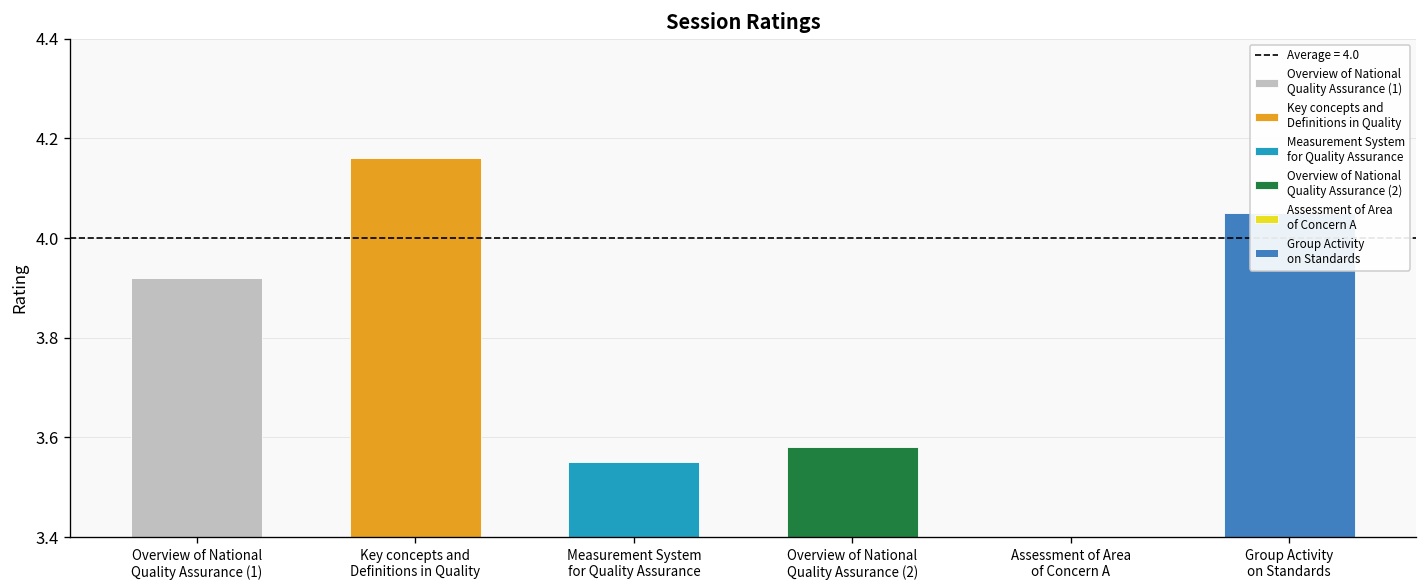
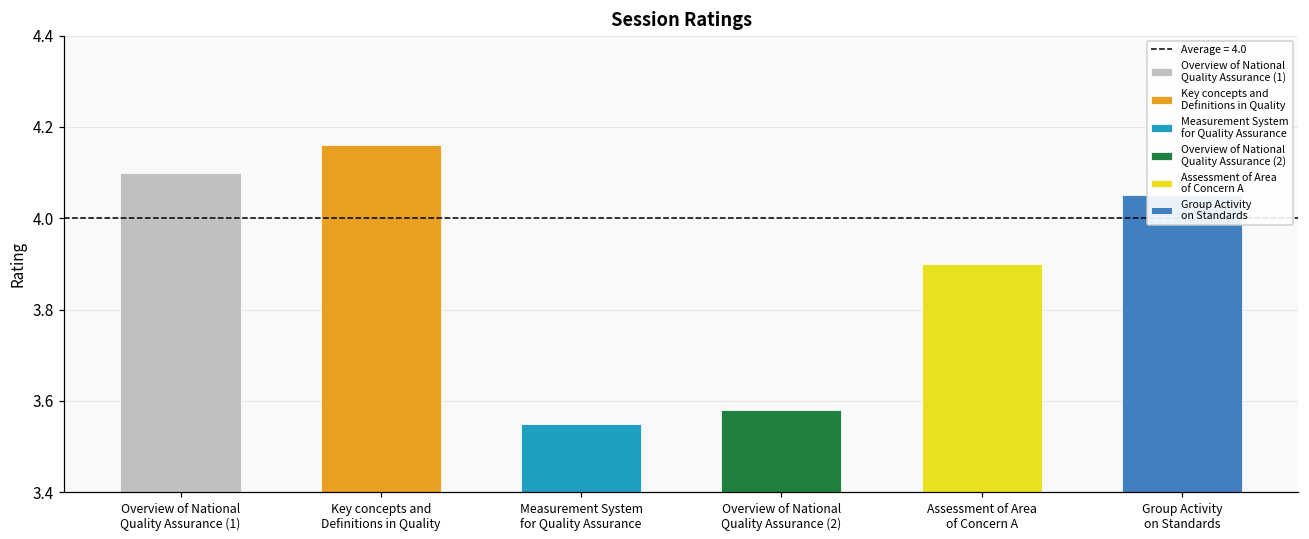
Overview of National Quality Assurance (1): 3.92 -> 4.10
Assessment of Area of Concern A: 3.4 -> 3.9
